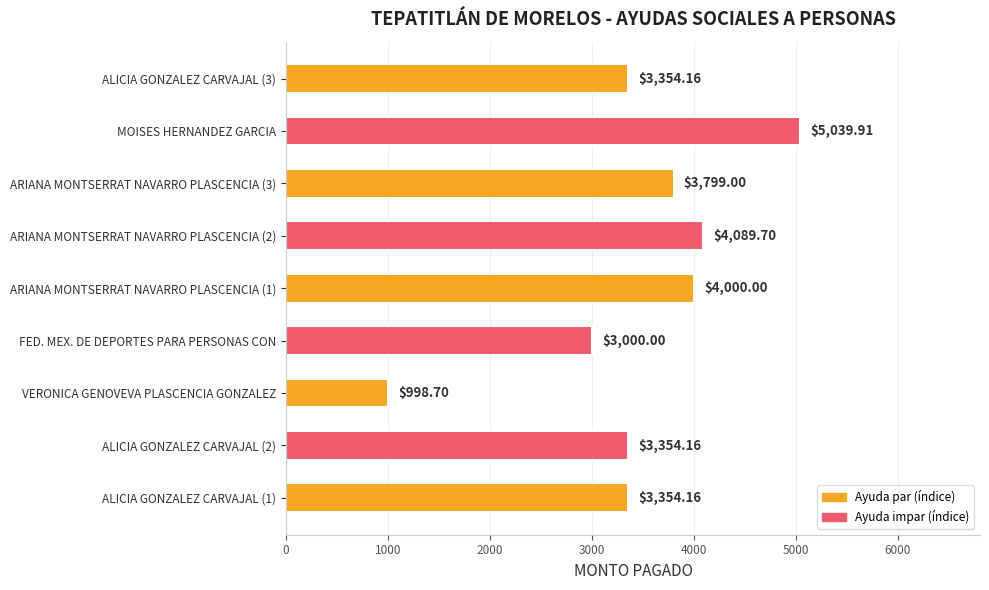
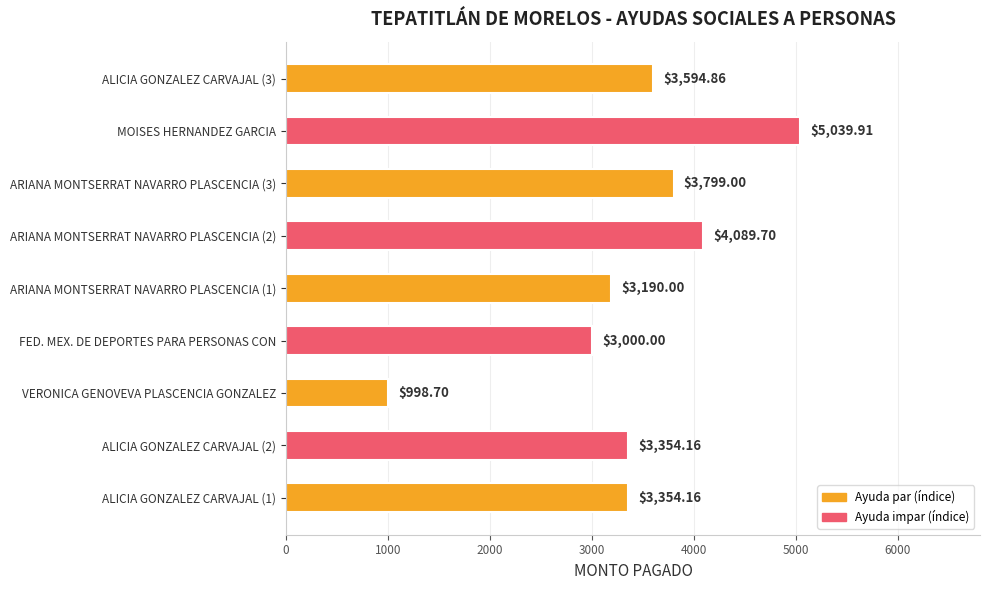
ALICIA GONZALEZ CARVAJAL (3): $3,354.16 -> $3,594.86
ARIANA MONTSERRAT NAVARRO PLASCENCIA (1): $4,000.00 -> $3,190.00
